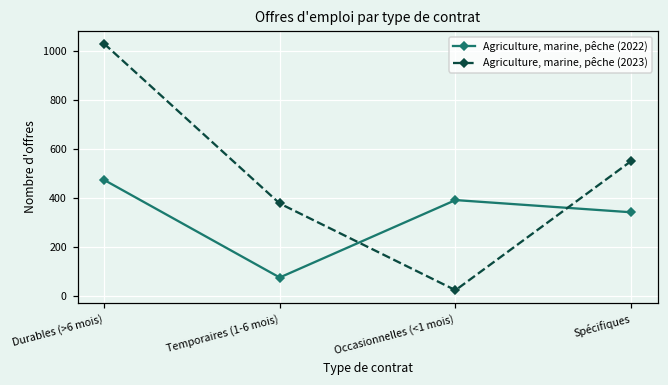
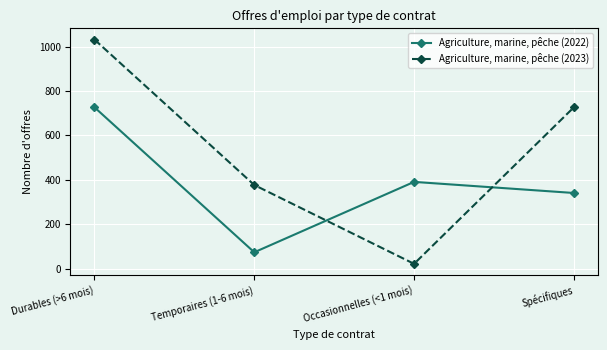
Agriculture, marine, pêche (2022), Durables (>6 mois): 470 -> 730
Agriculture, marine, pêche (2023), Spécifiques: 550 -> 730
